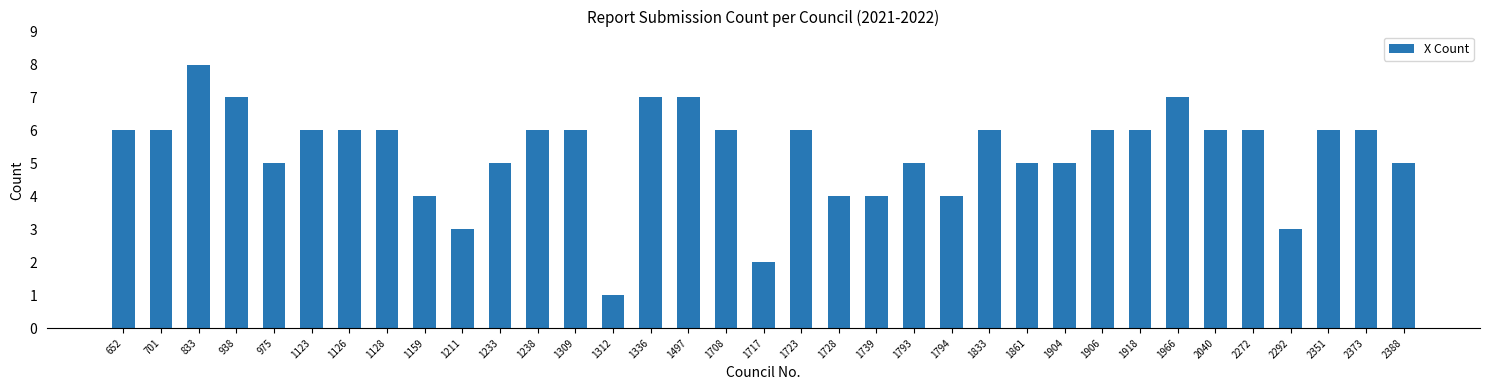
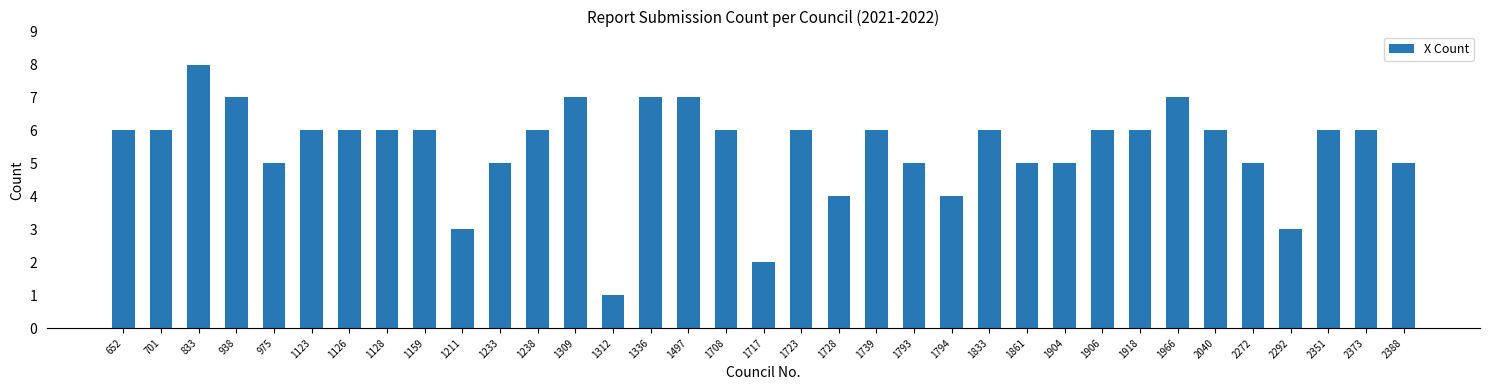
1159: 4 -> 6
1309: 6 -> 7
1739: 4 -> 6
2272: 6 -> 5
